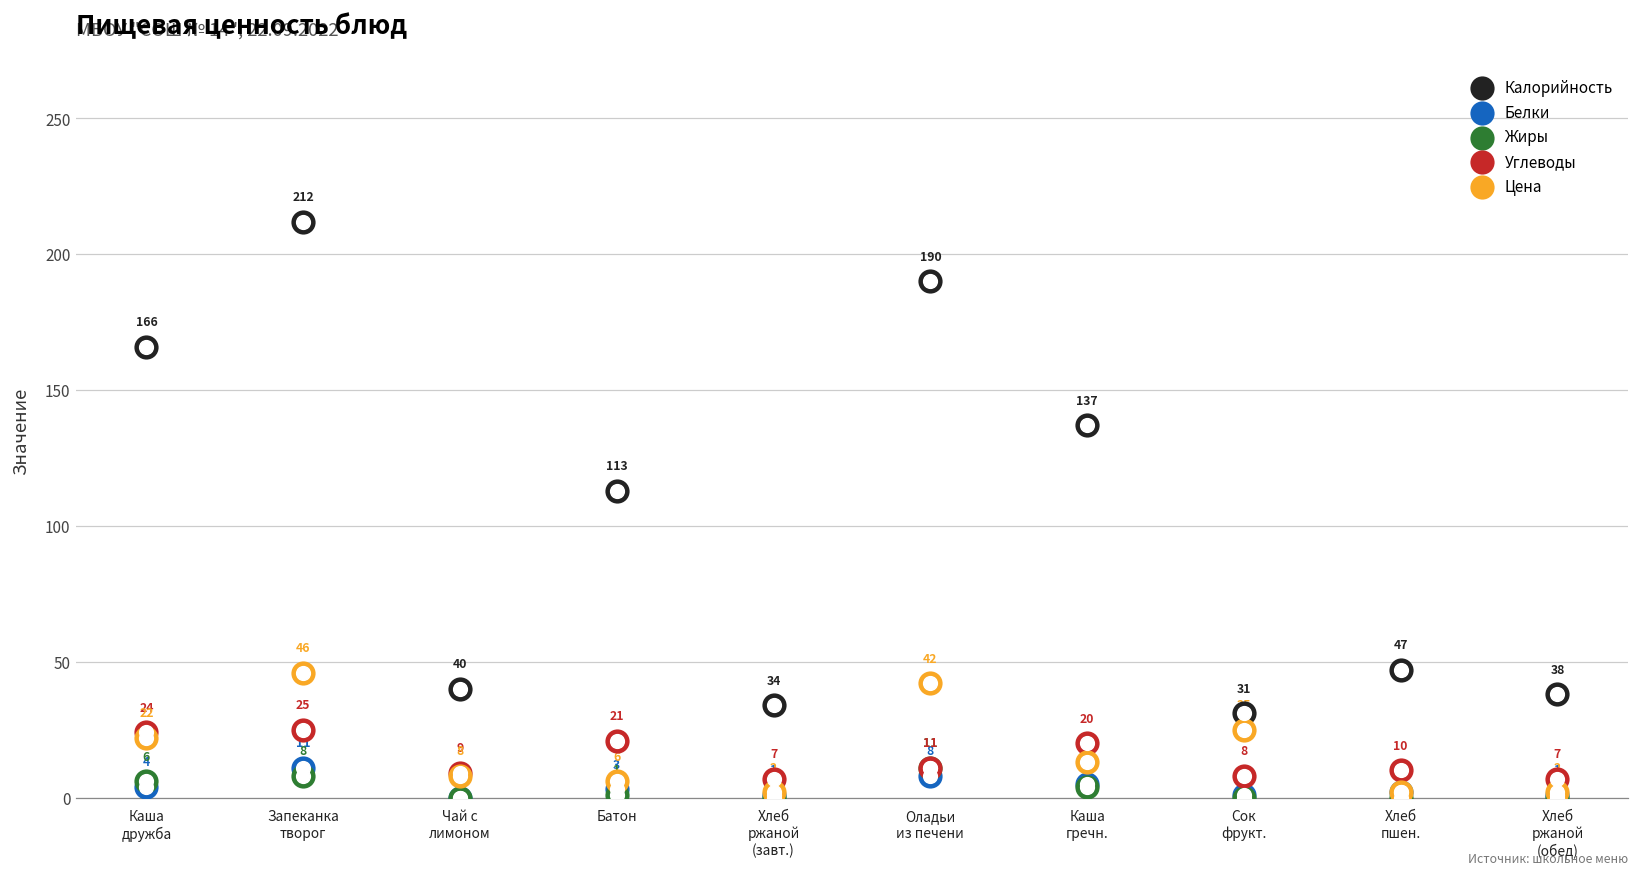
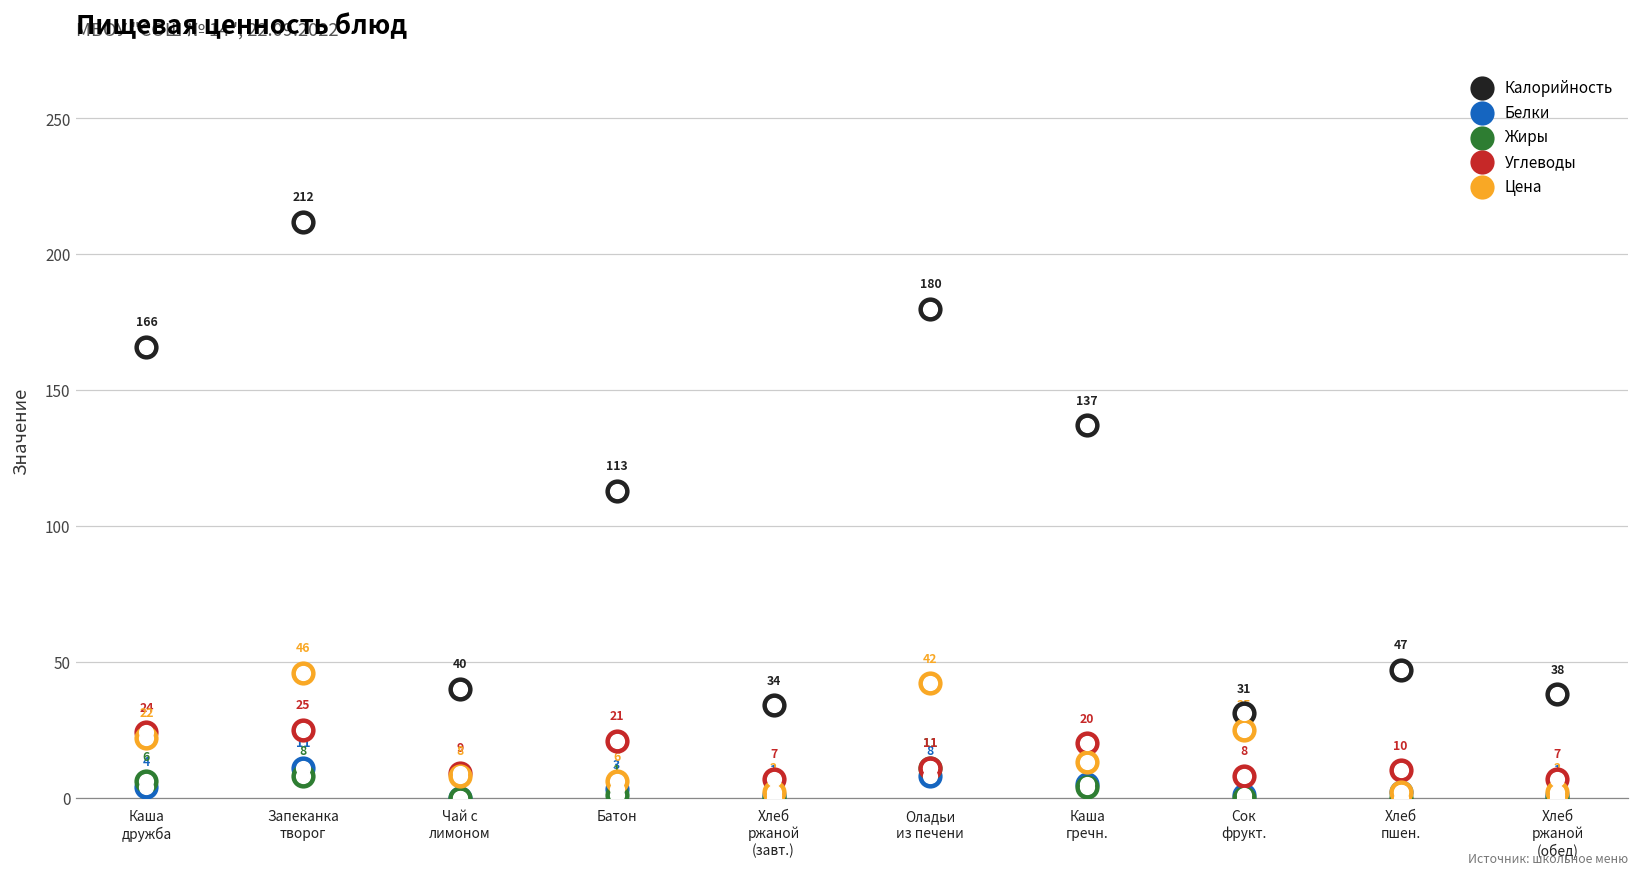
Калорийность, Оладьи из печени: 190 -> 180
